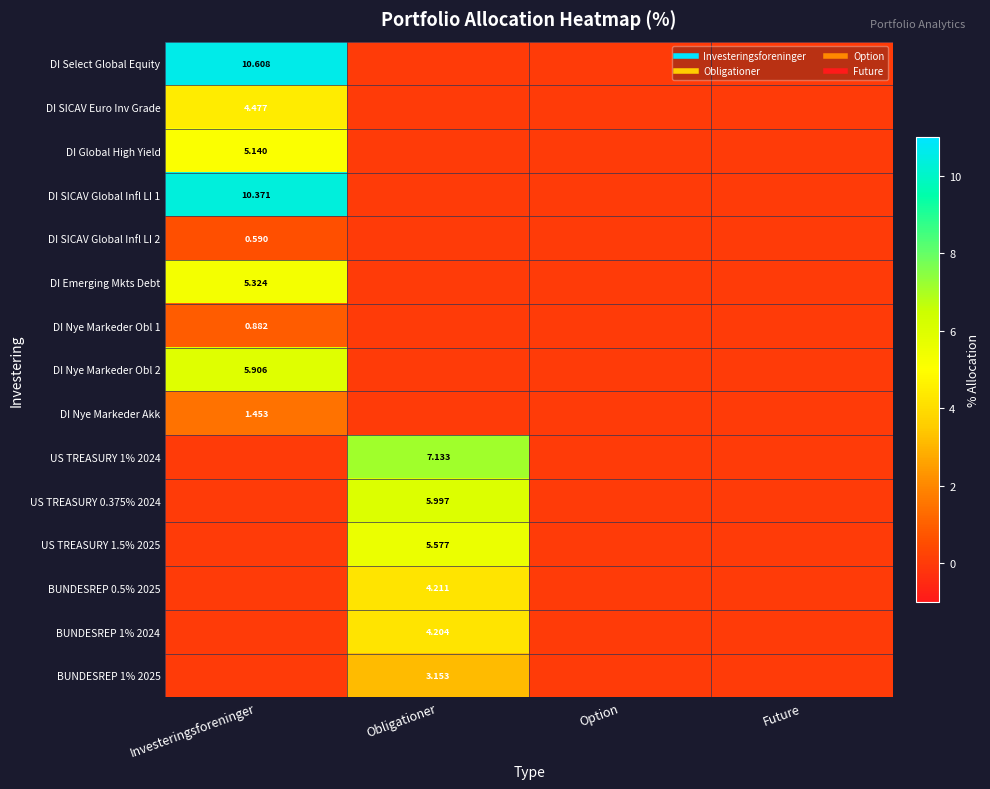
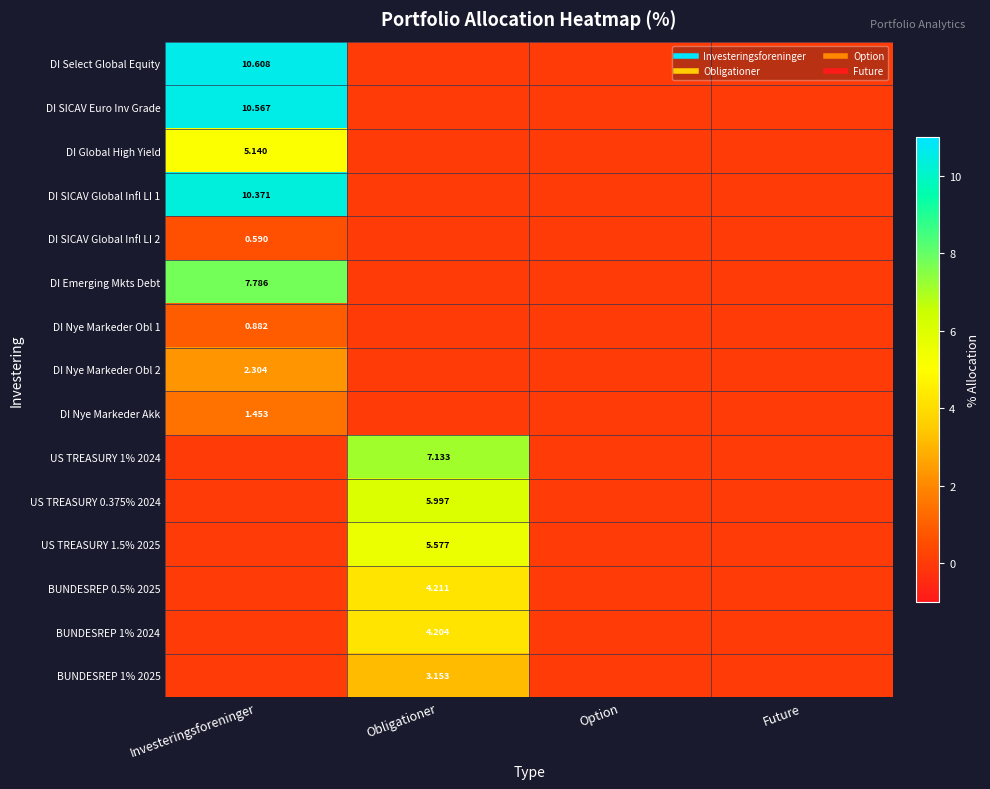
DI SICAV Euro Inv Grade, Investeringsforeninger: 4.477 -> 10.567
DI Emerging Mkts Debt, Investeringsforeninger: 5.324 -> 7.786
DI Nye Markeder Obl 2, Investeringsforeninger: 5.906 -> 2.304
